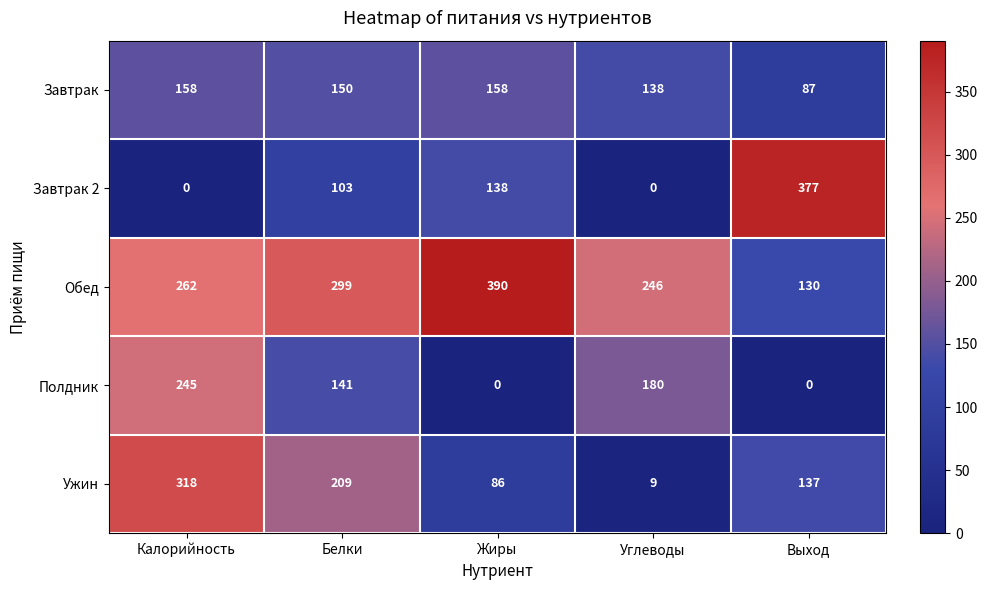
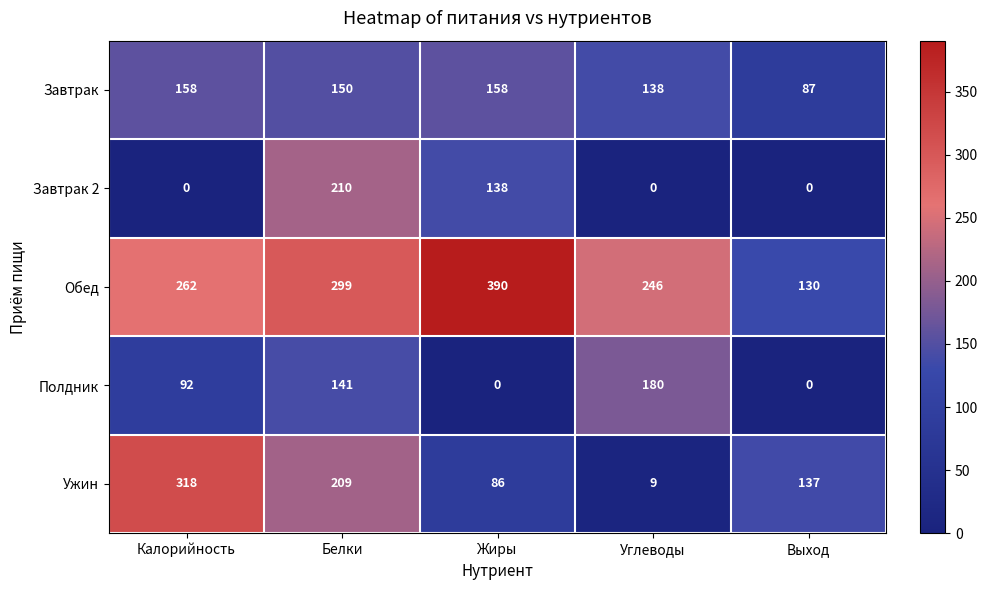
Завтрак 2, Белки: 103 -> 210
Завтрак 2, Выход: 377 -> 0
Полдник, Калорийность: 245 -> 92
